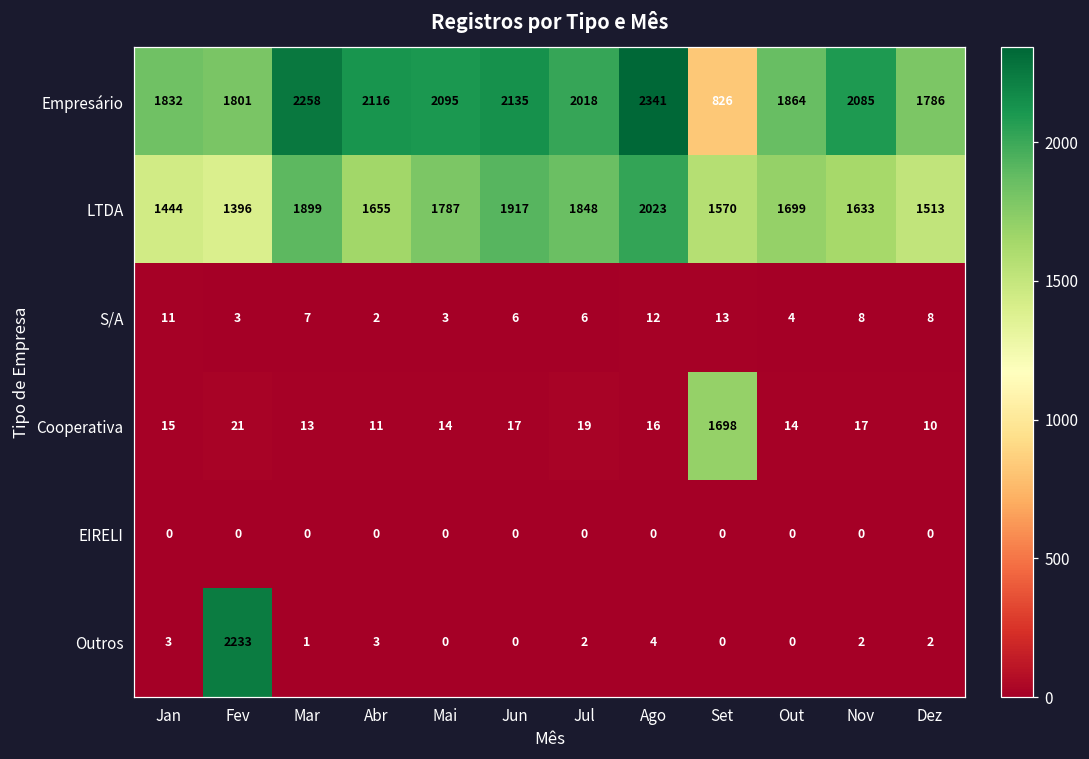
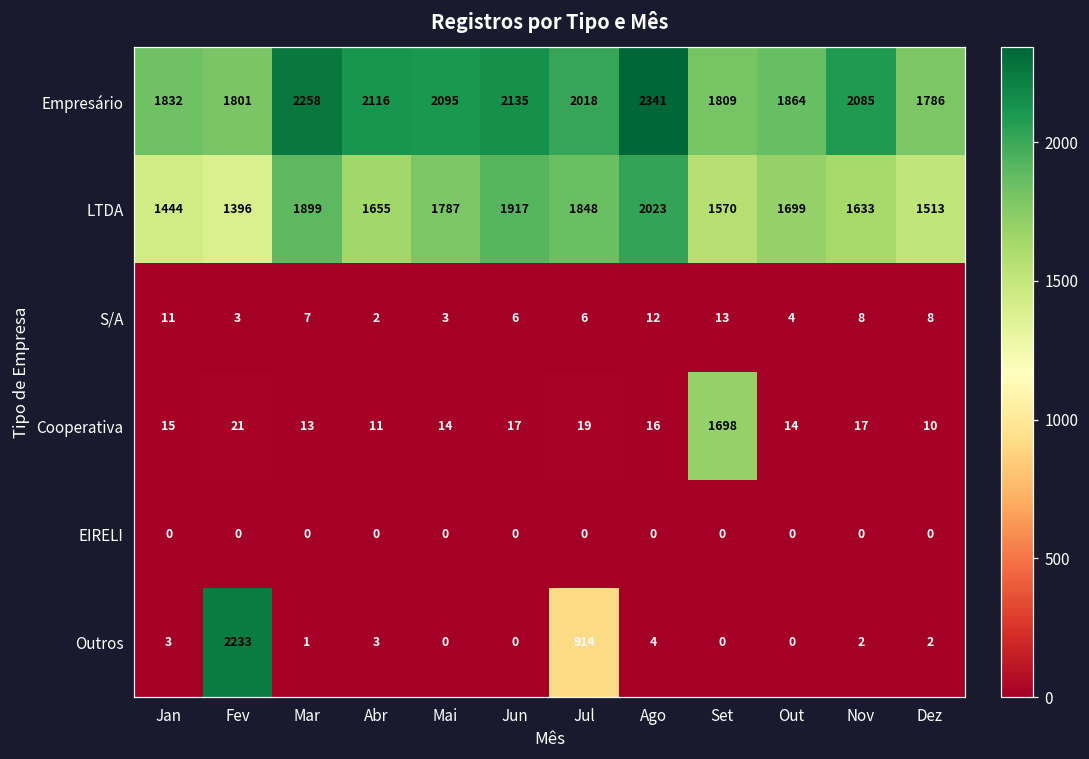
Empresário, Set: 826 -> 1809
Outros, Jul: 2 -> 914
